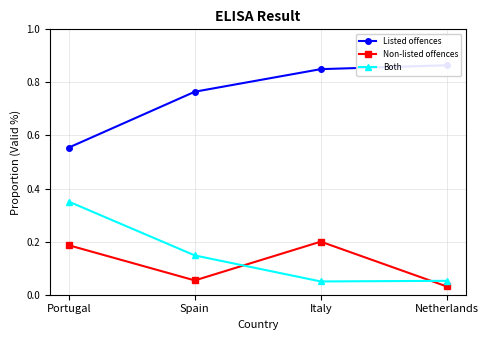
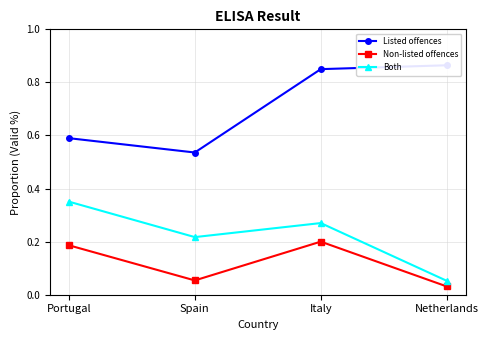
Listed offences, Portugal: 0.55 -> 0.59
Listed offences, Spain: 0.76 -> 0.54
Both, Spain: 0.15 -> 0.22
Both, Italy: 0.05 -> 0.27
